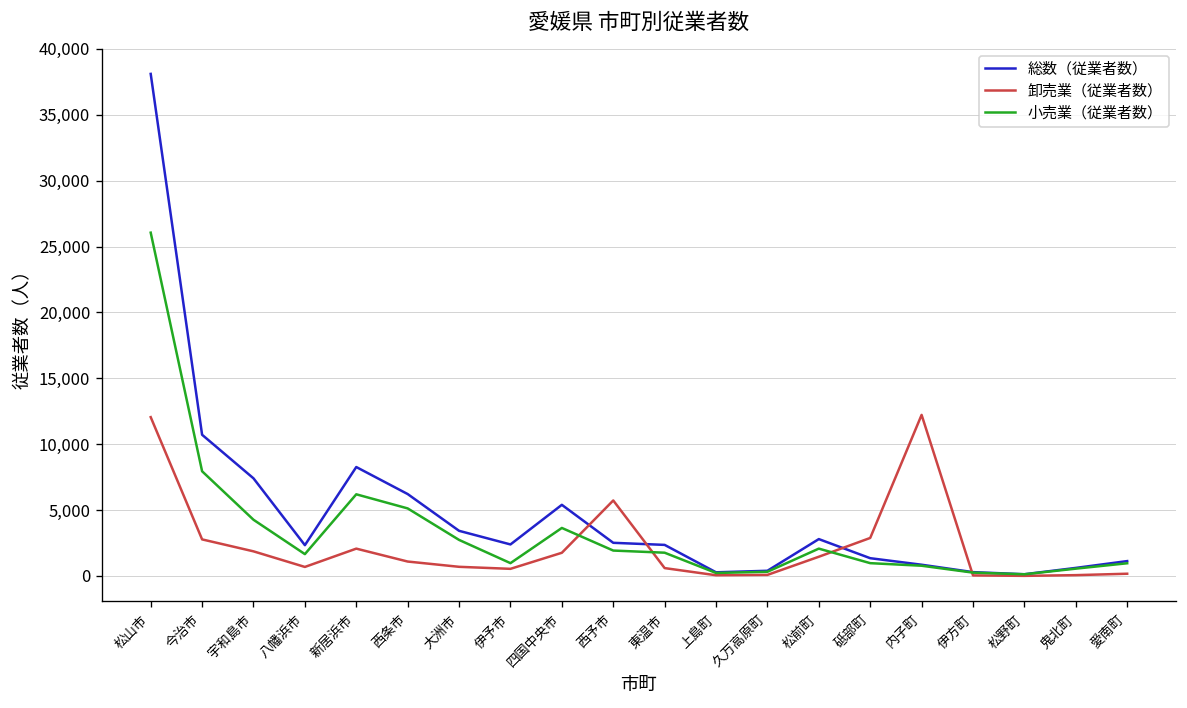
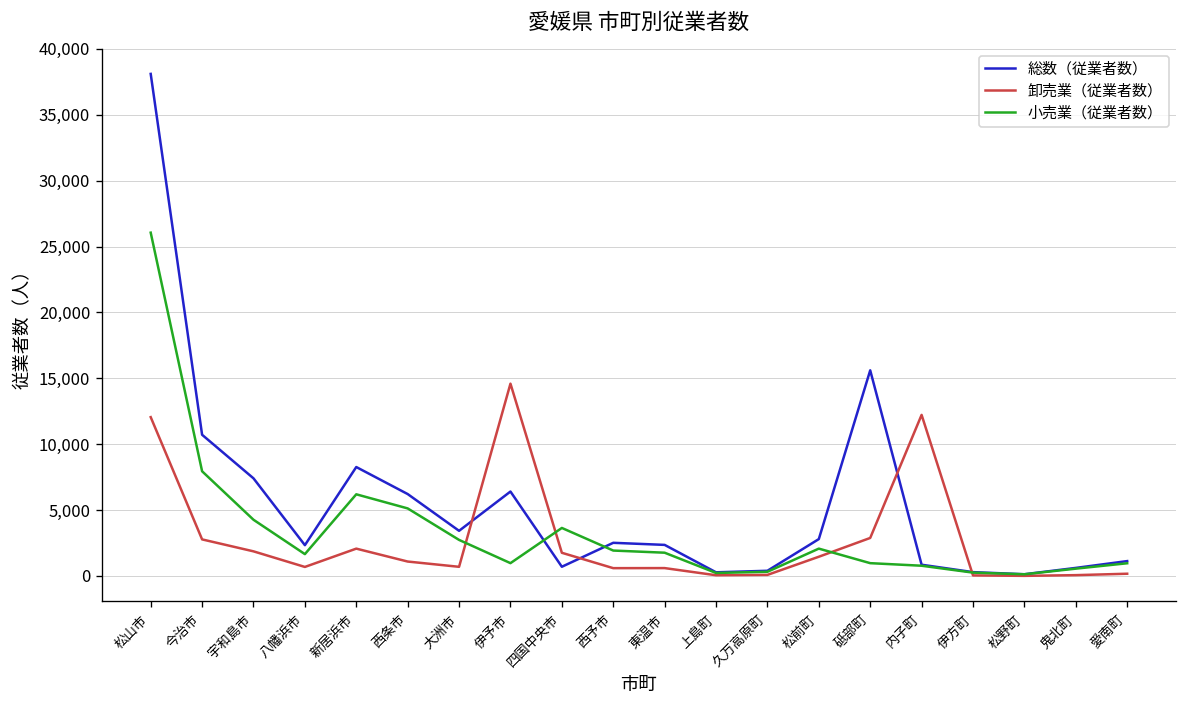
総数（従業者数）, 伊予市: 2,400 -> 6,400
卸売業（従業者数）, 伊予市: 500 -> 14,600
総数（従業者数）, 四国中央市: 5,400 -> 700
卸売業（従業者数）, 西予市: 5,700 -> 600
総数（従業者数）, 砥部町: 1,300 -> 15,600
